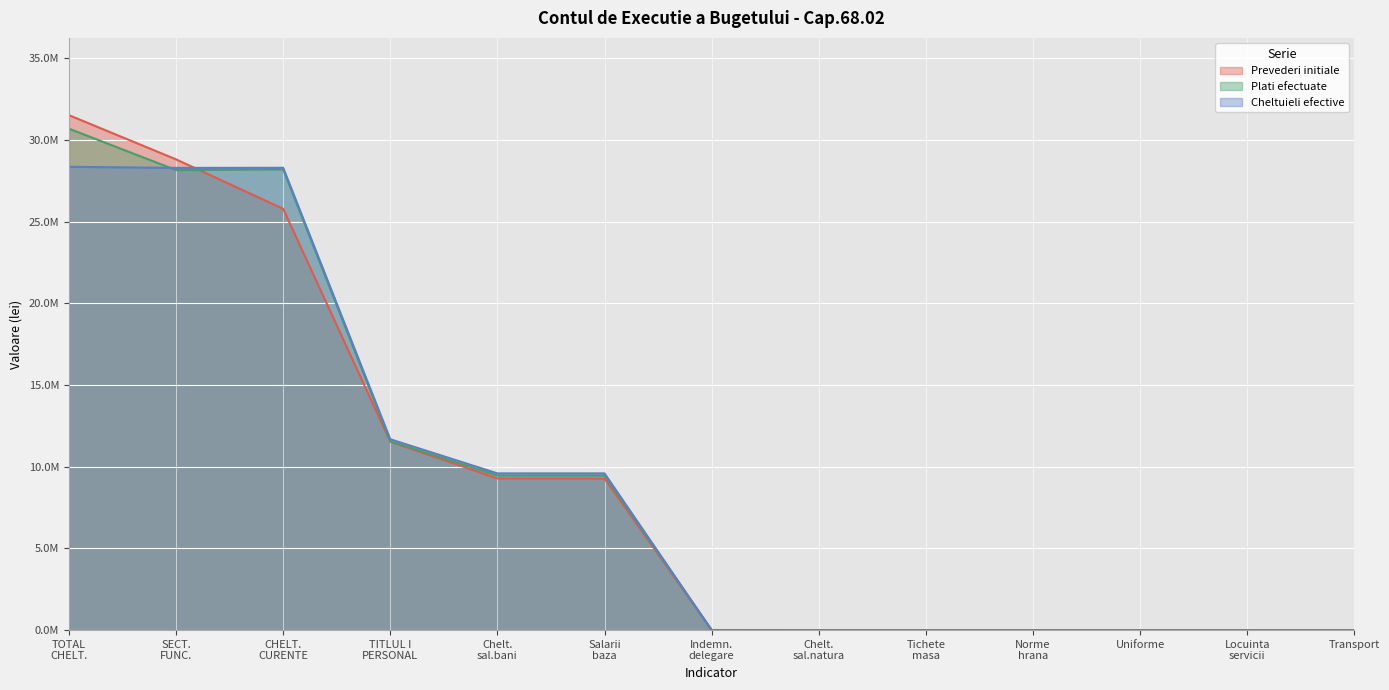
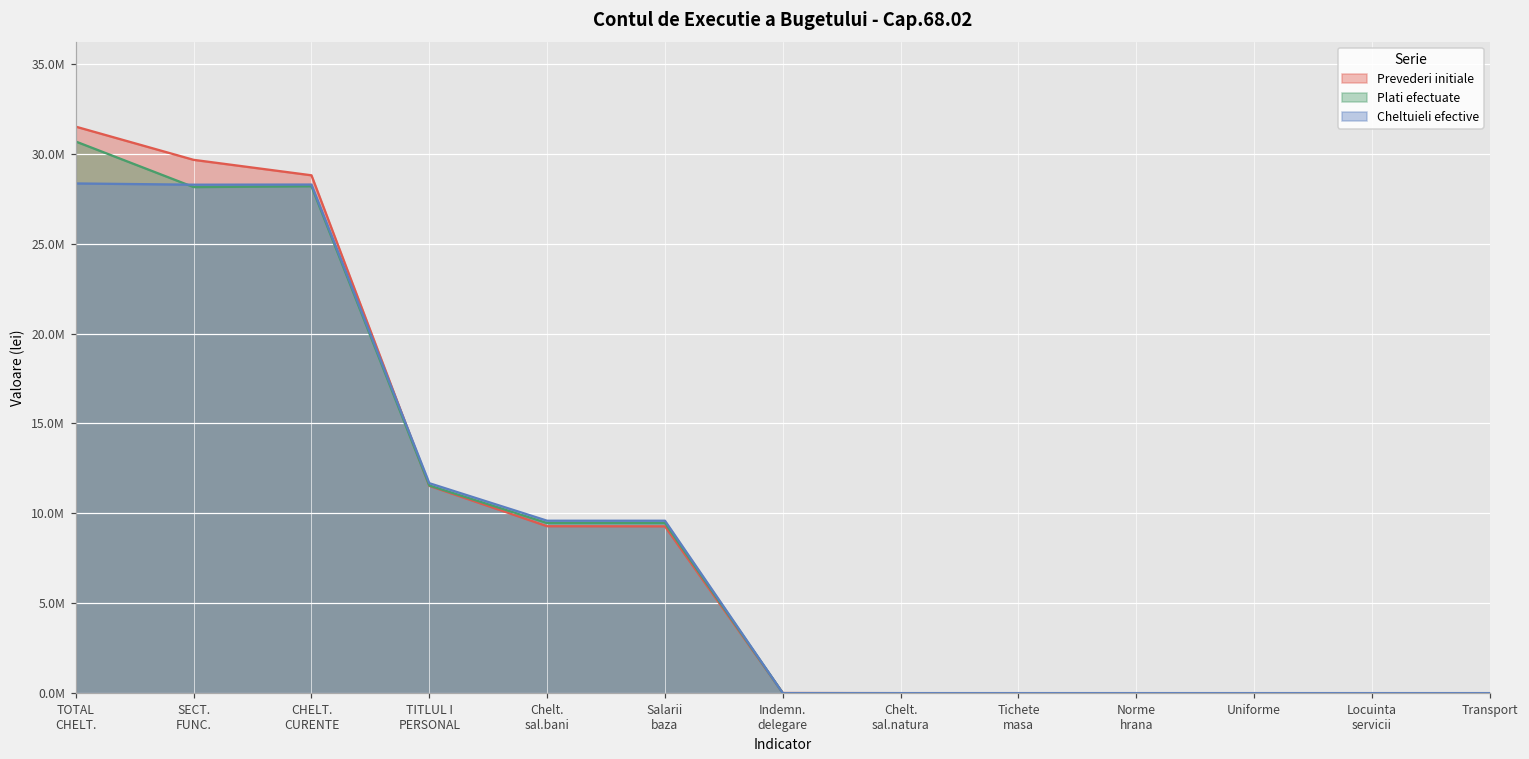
Prevederi initiale, SECT. FUNC.: 28800000 -> 29700000
Prevederi initiale, CHELT. CURENTE: 25800000 -> 28800000
